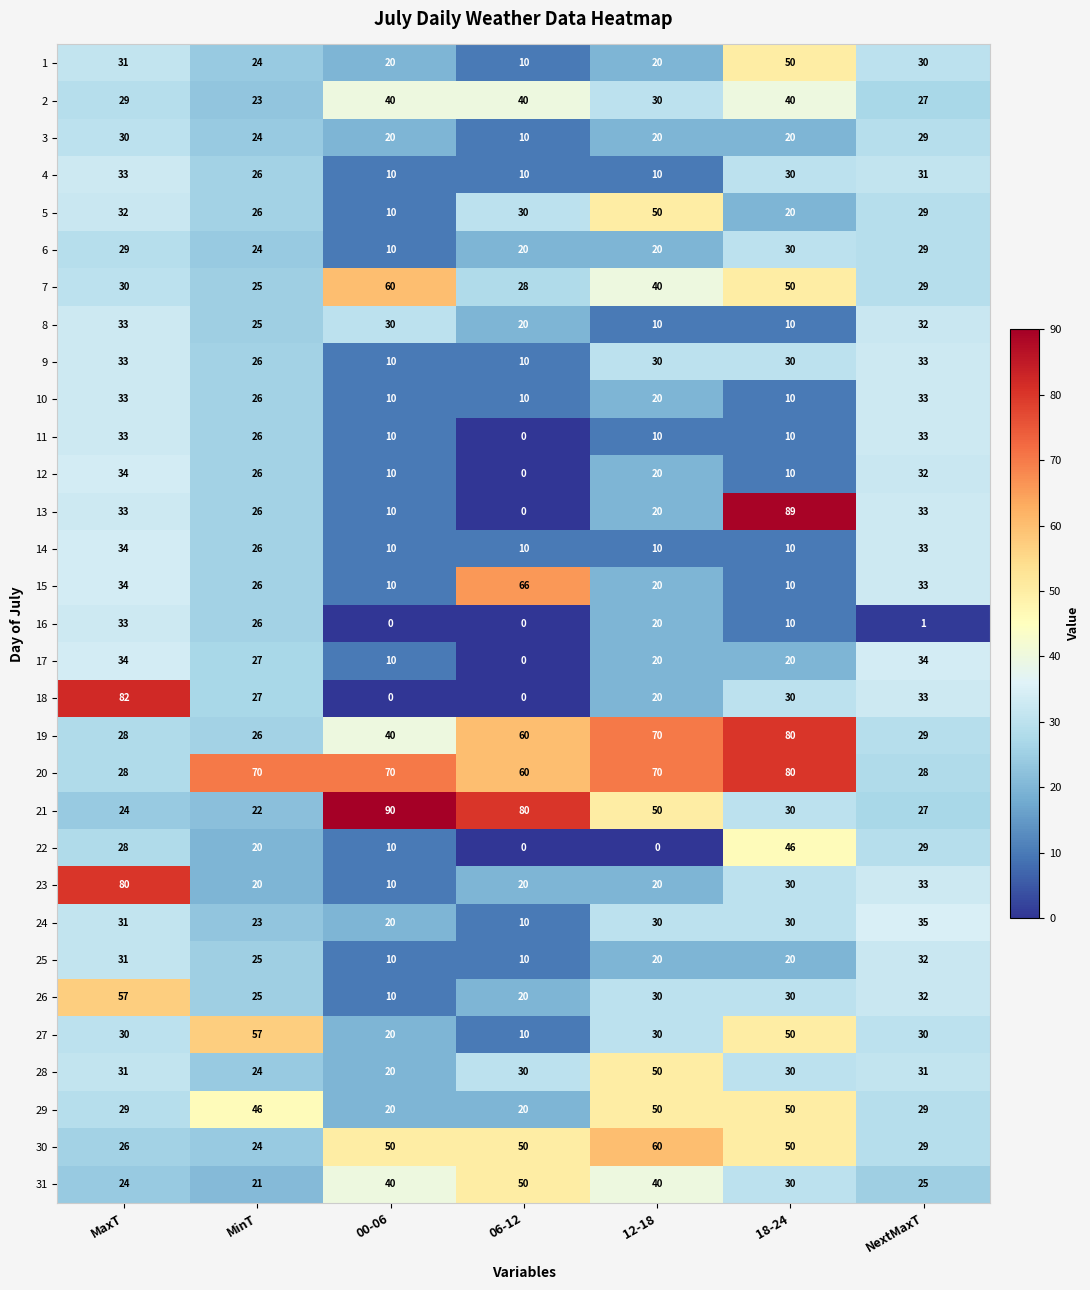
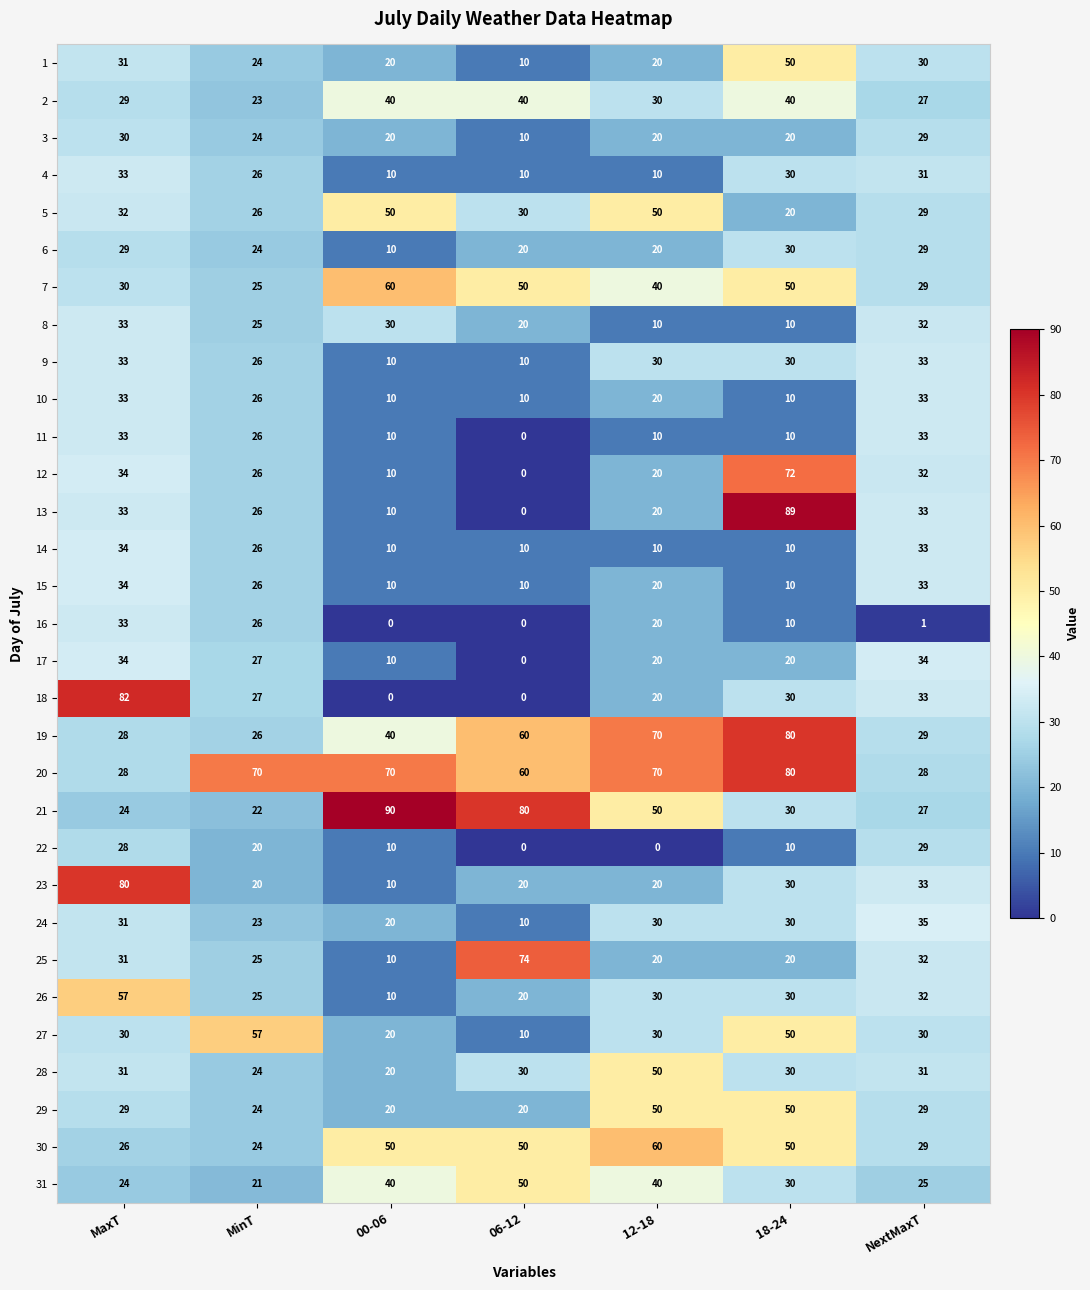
5, 00-06: 10 -> 50
7, 06-12: 28 -> 50
12, 18-24: 10 -> 72
15, 06-12: 66 -> 10
22, 18-24: 46 -> 10
25, 06-12: 10 -> 74
29, MinT: 46 -> 24
